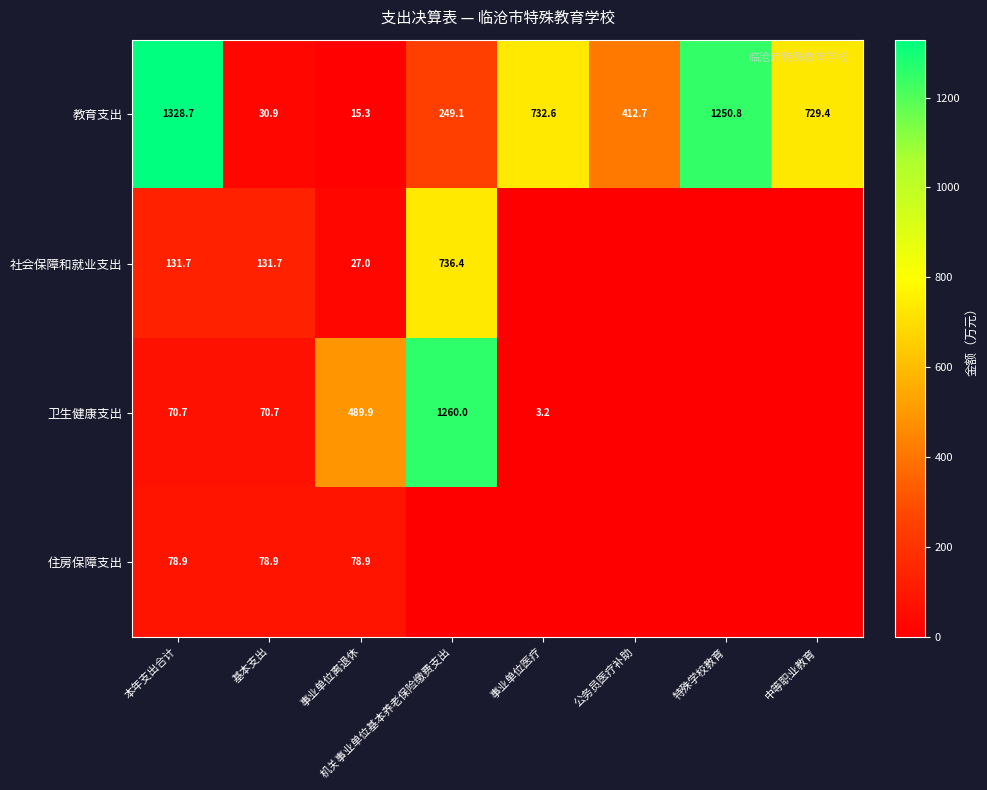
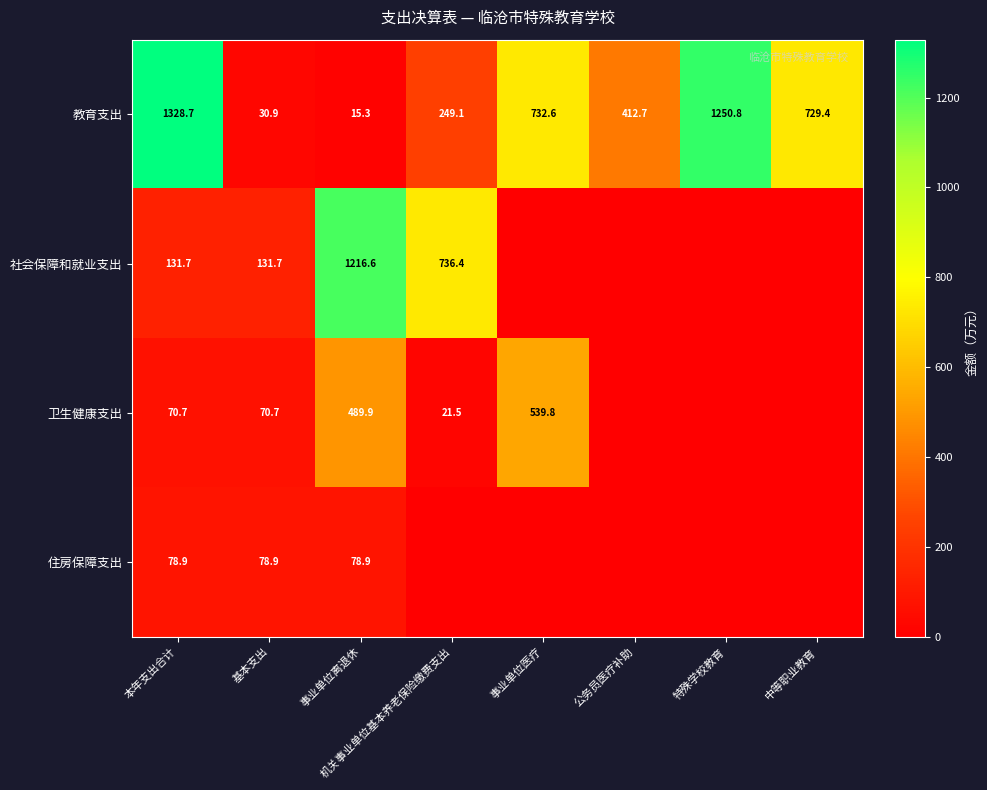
社会保障和就业支出, 事业单位离退休: 27.0 -> 1216.6
卫生健康支出, 机关事业单位基本养老保险缴费支出: 1260.0 -> 21.5
卫生健康支出, 事业单位医疗: 3.2 -> 539.8
